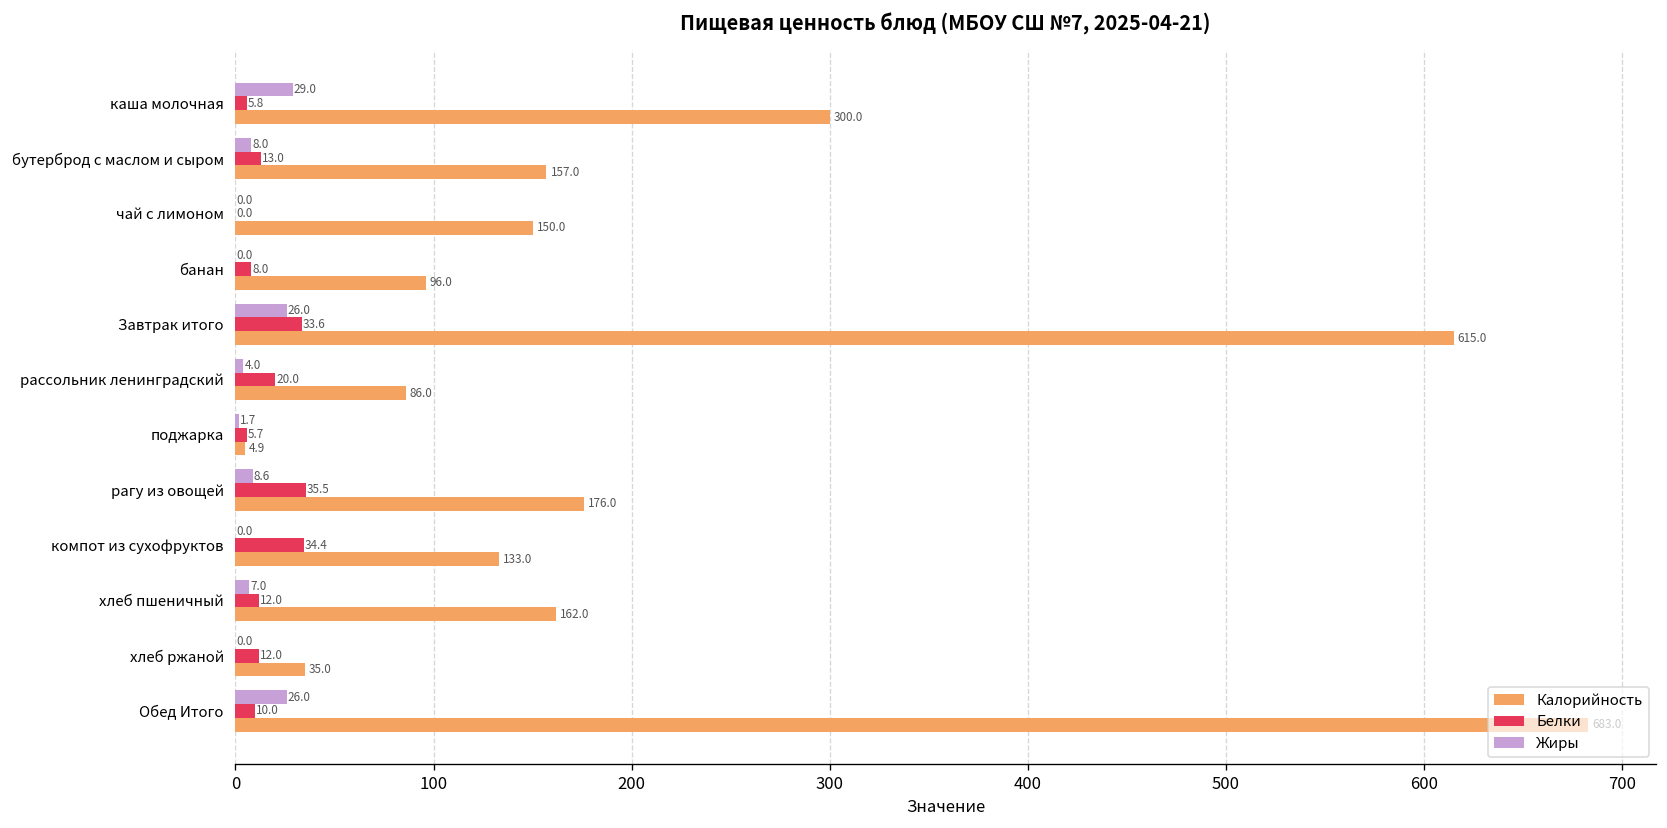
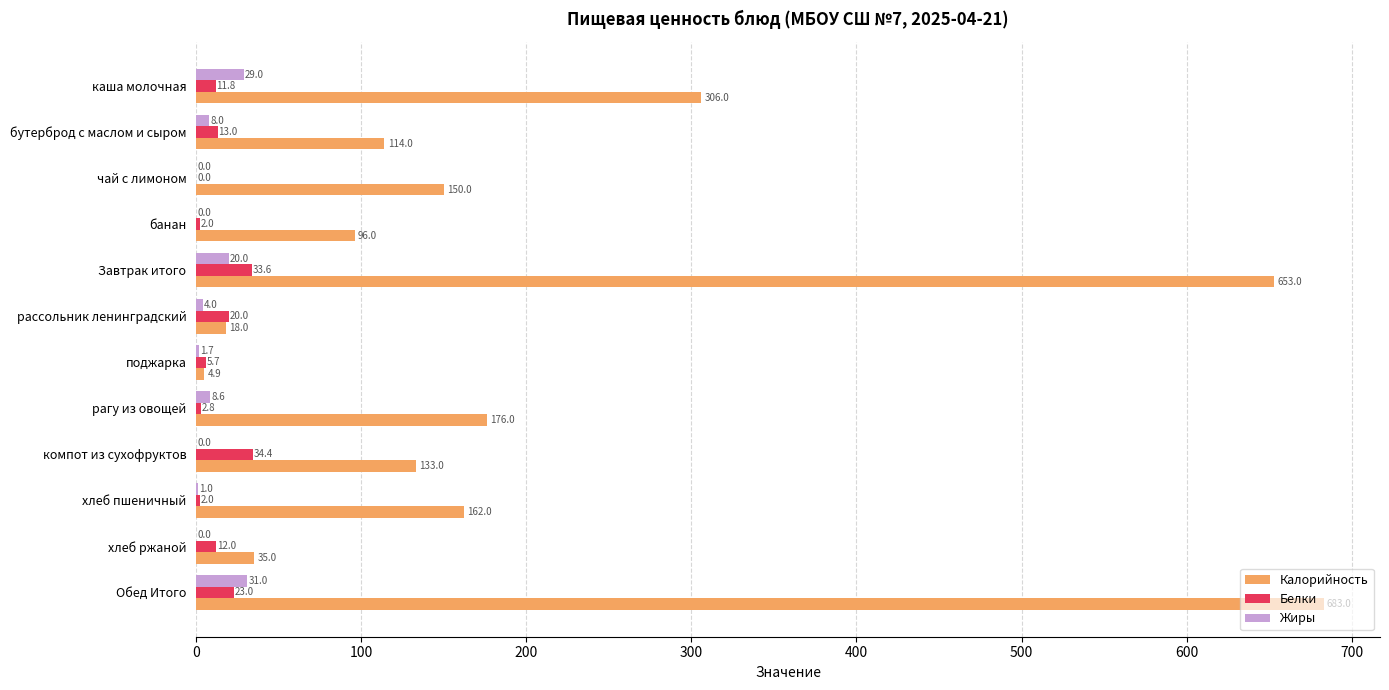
Белки, каша молочная: 5.8 -> 11.8
Калорийность, каша молочная: 300.0 -> 306.0
Калорийность, бутерброд с маслом и сыром: 157.0 -> 114.0
Белки, банан: 8.0 -> 2.0
Жиры, Завтрак итого: 26.0 -> 20.0
Калорийность, Завтрак итого: 615.0 -> 653.0
Калорийность, рассольник ленинградский: 86.0 -> 18.0
Белки, рагу из овощей: 35.5 -> 2.8
Жиры, хлеб пшеничный: 7.0 -> 1.0
Белки, хлеб пшеничный: 12.0 -> 2.0
Жиры, Обед Итого: 26.0 -> 31.0
Белки, Обед Итого: 10.0 -> 23.0
